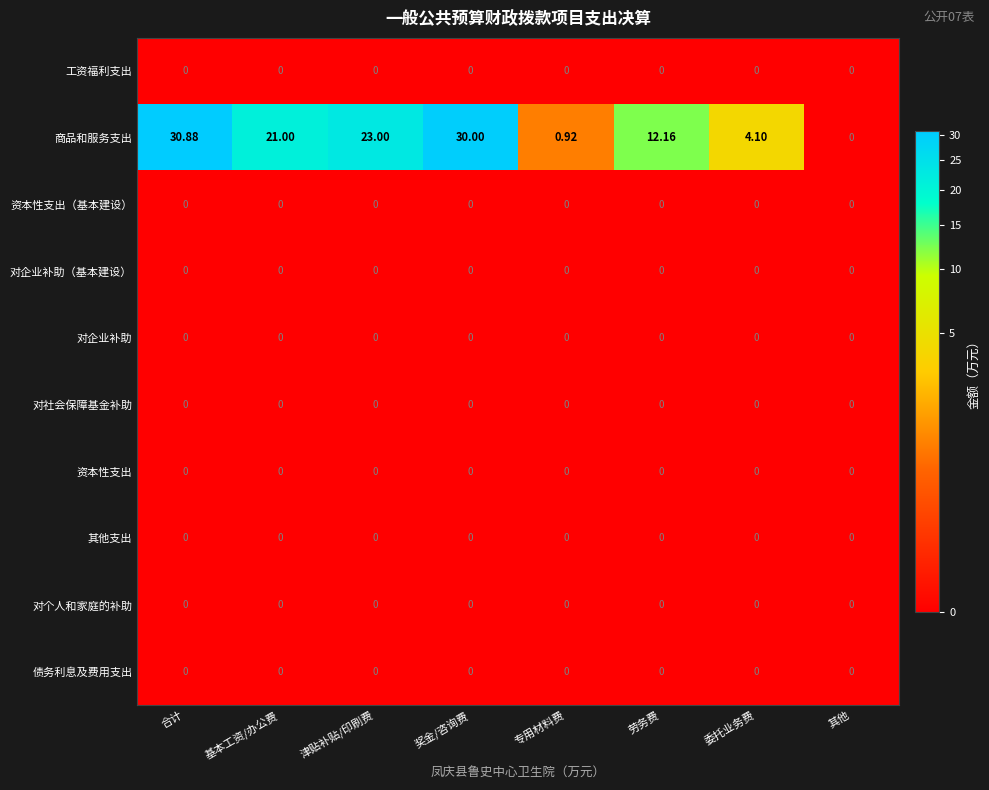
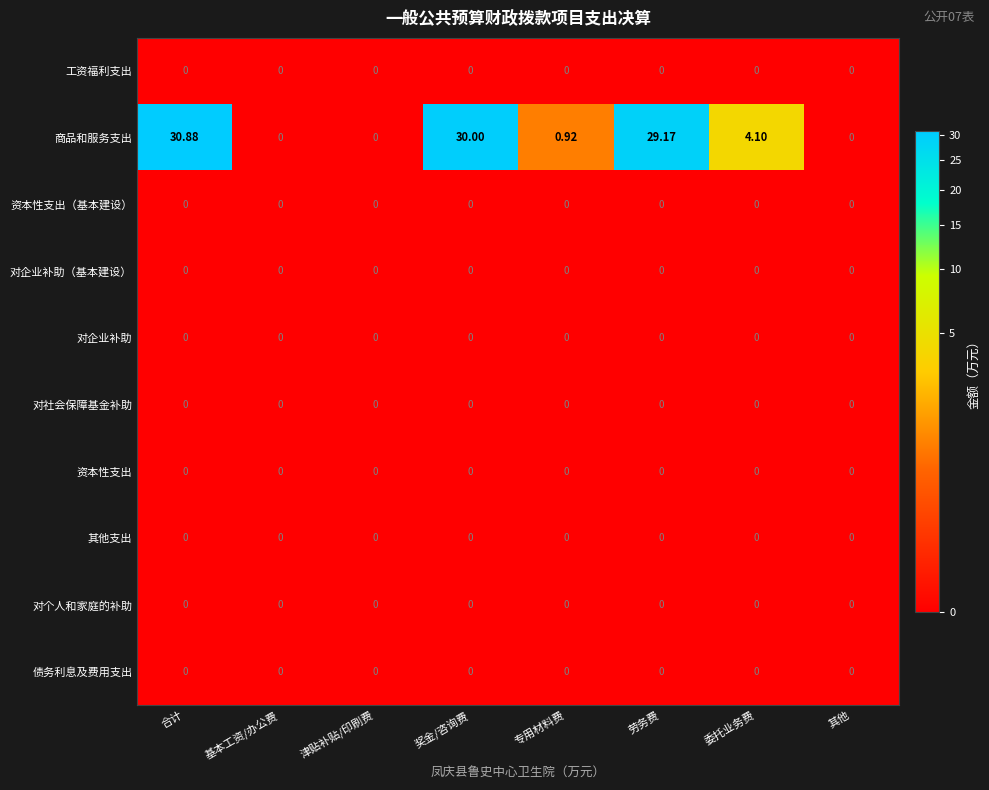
商品和服务支出, 基本工资/办公费: 21.00 -> 0
商品和服务支出, 津贴补贴/印刷费: 23.00 -> 0
商品和服务支出, 劳务费: 12.16 -> 29.17
